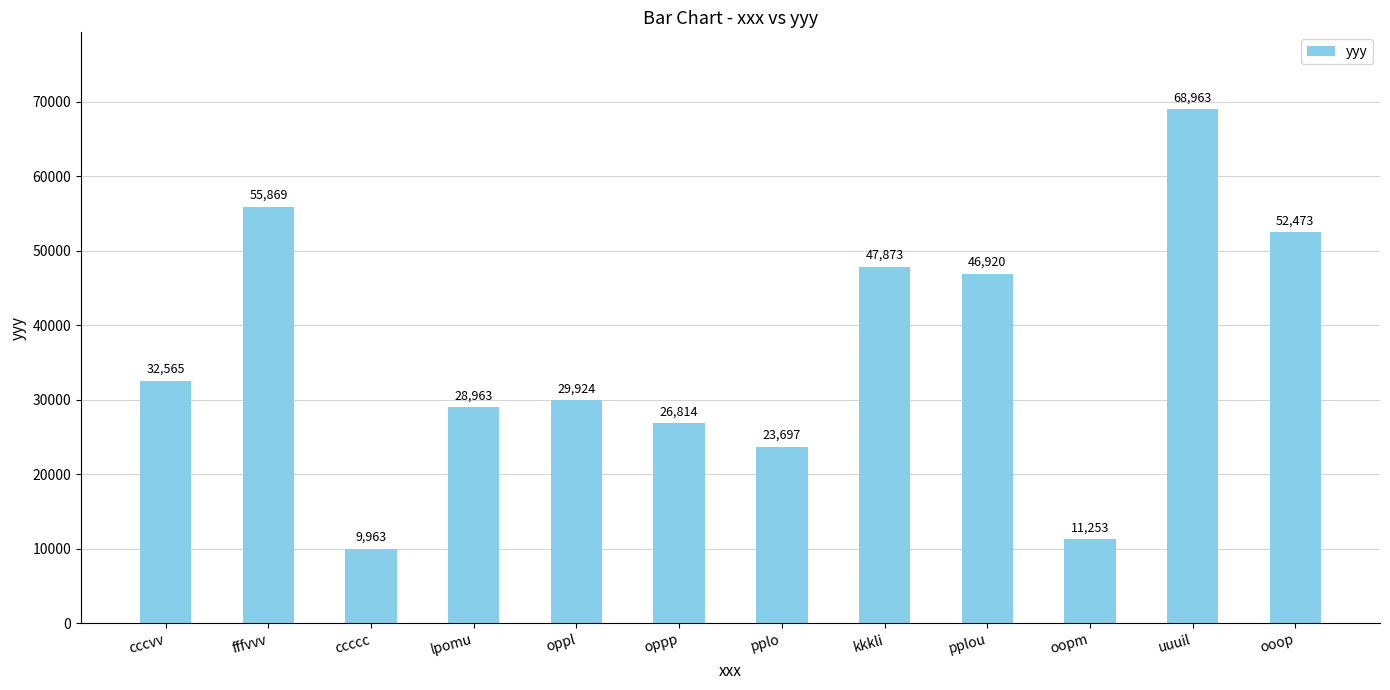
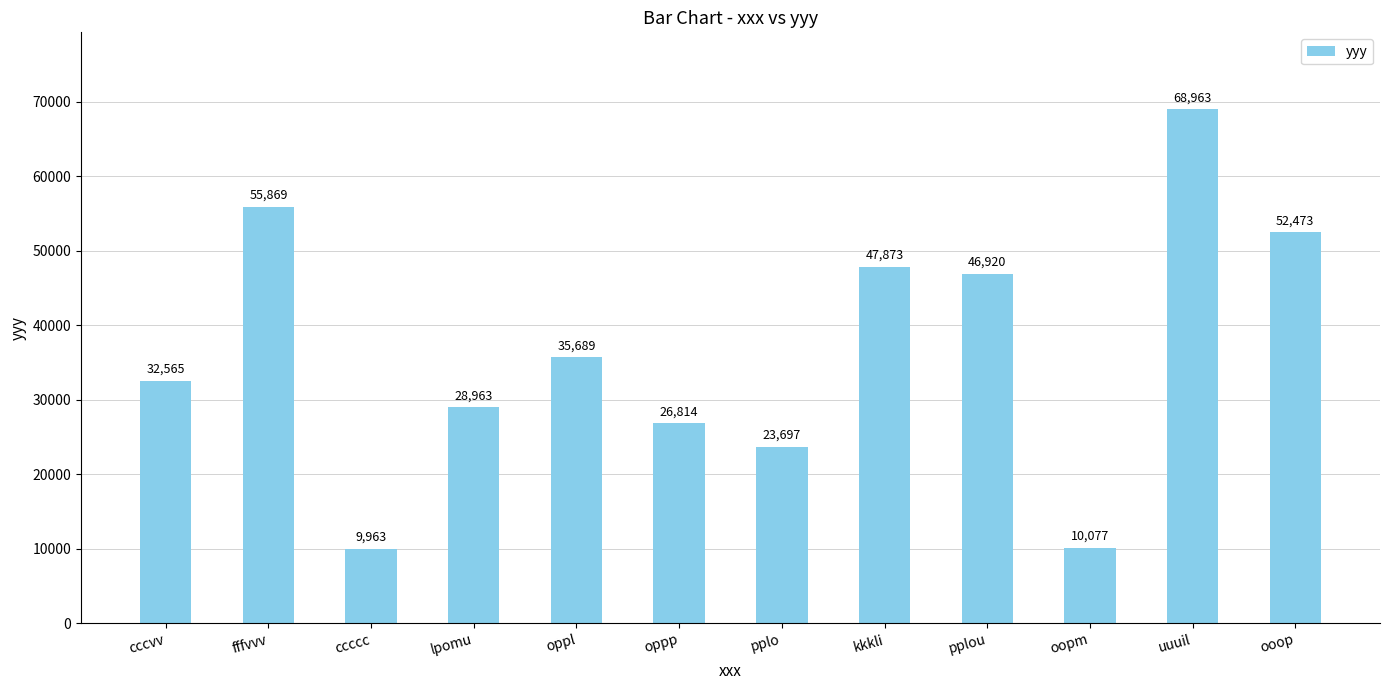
oppl: 29,924 -> 35,689
oopm: 11,253 -> 10,077
